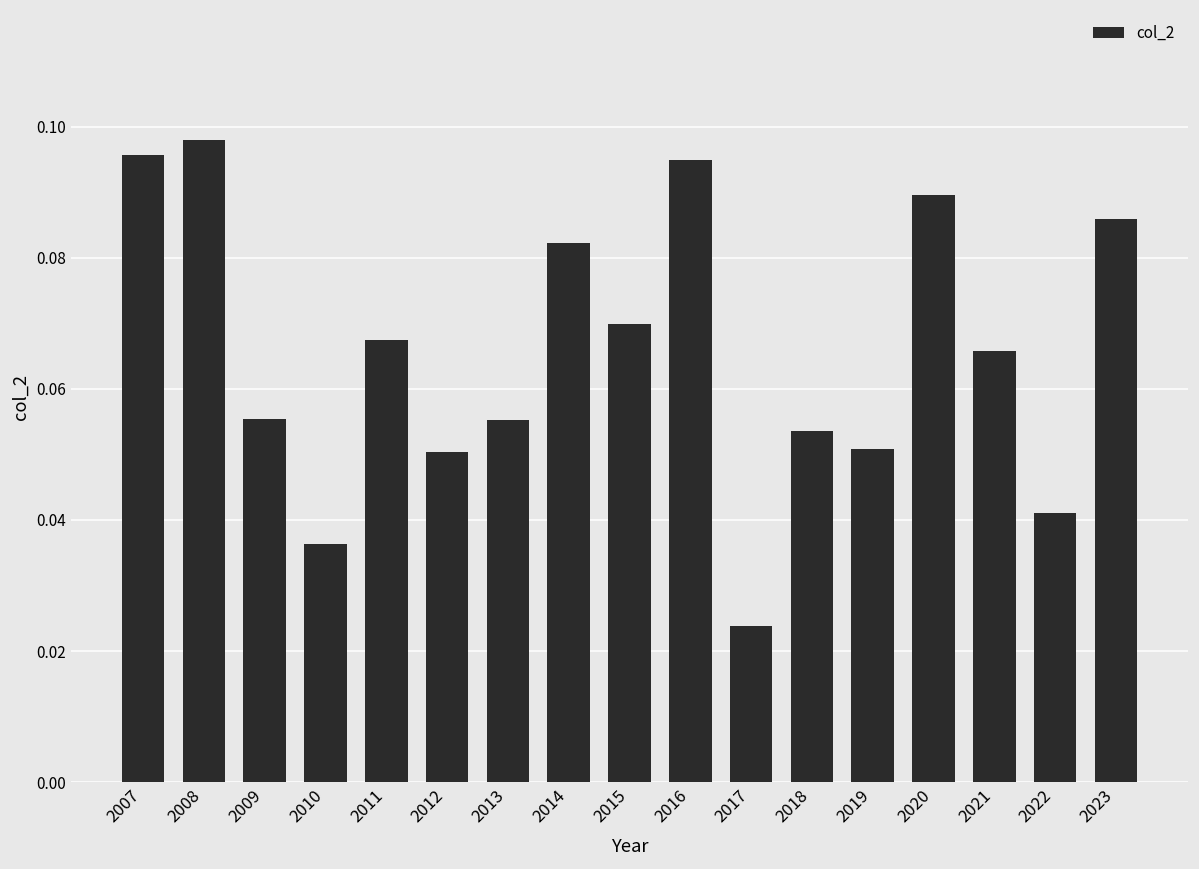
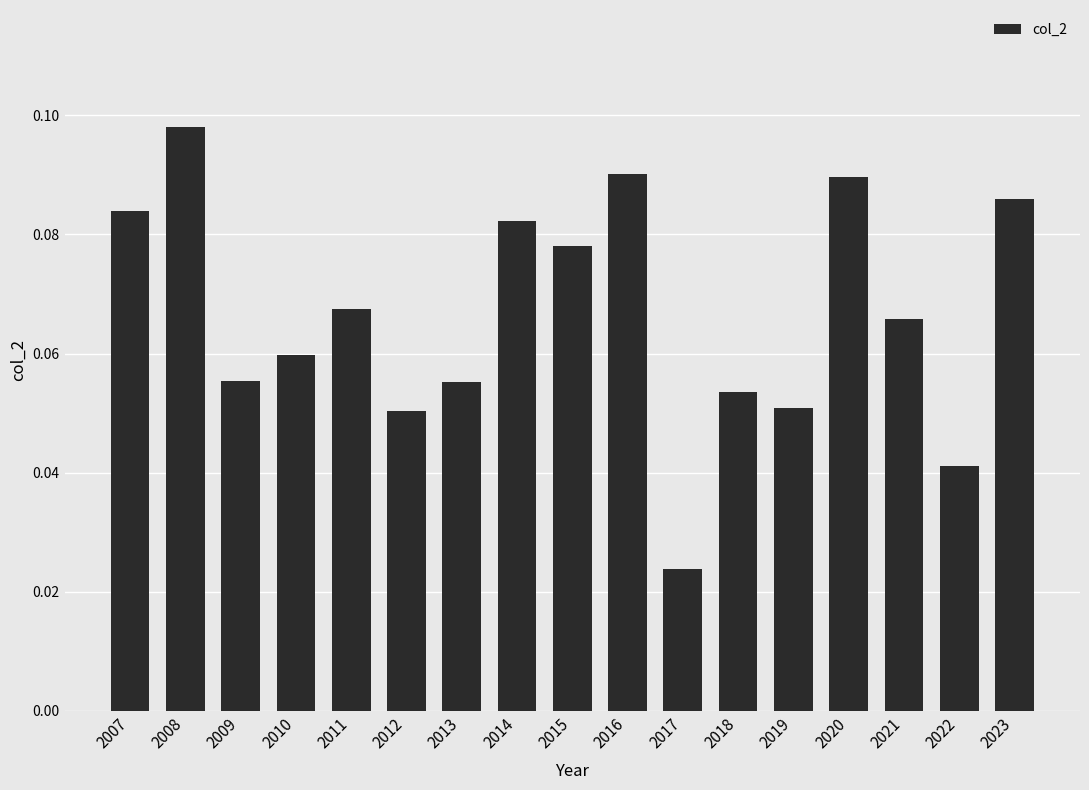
2007: 0.096 -> 0.084
2010: 0.036 -> 0.060
2015: 0.070 -> 0.078
2016: 0.095 -> 0.090
